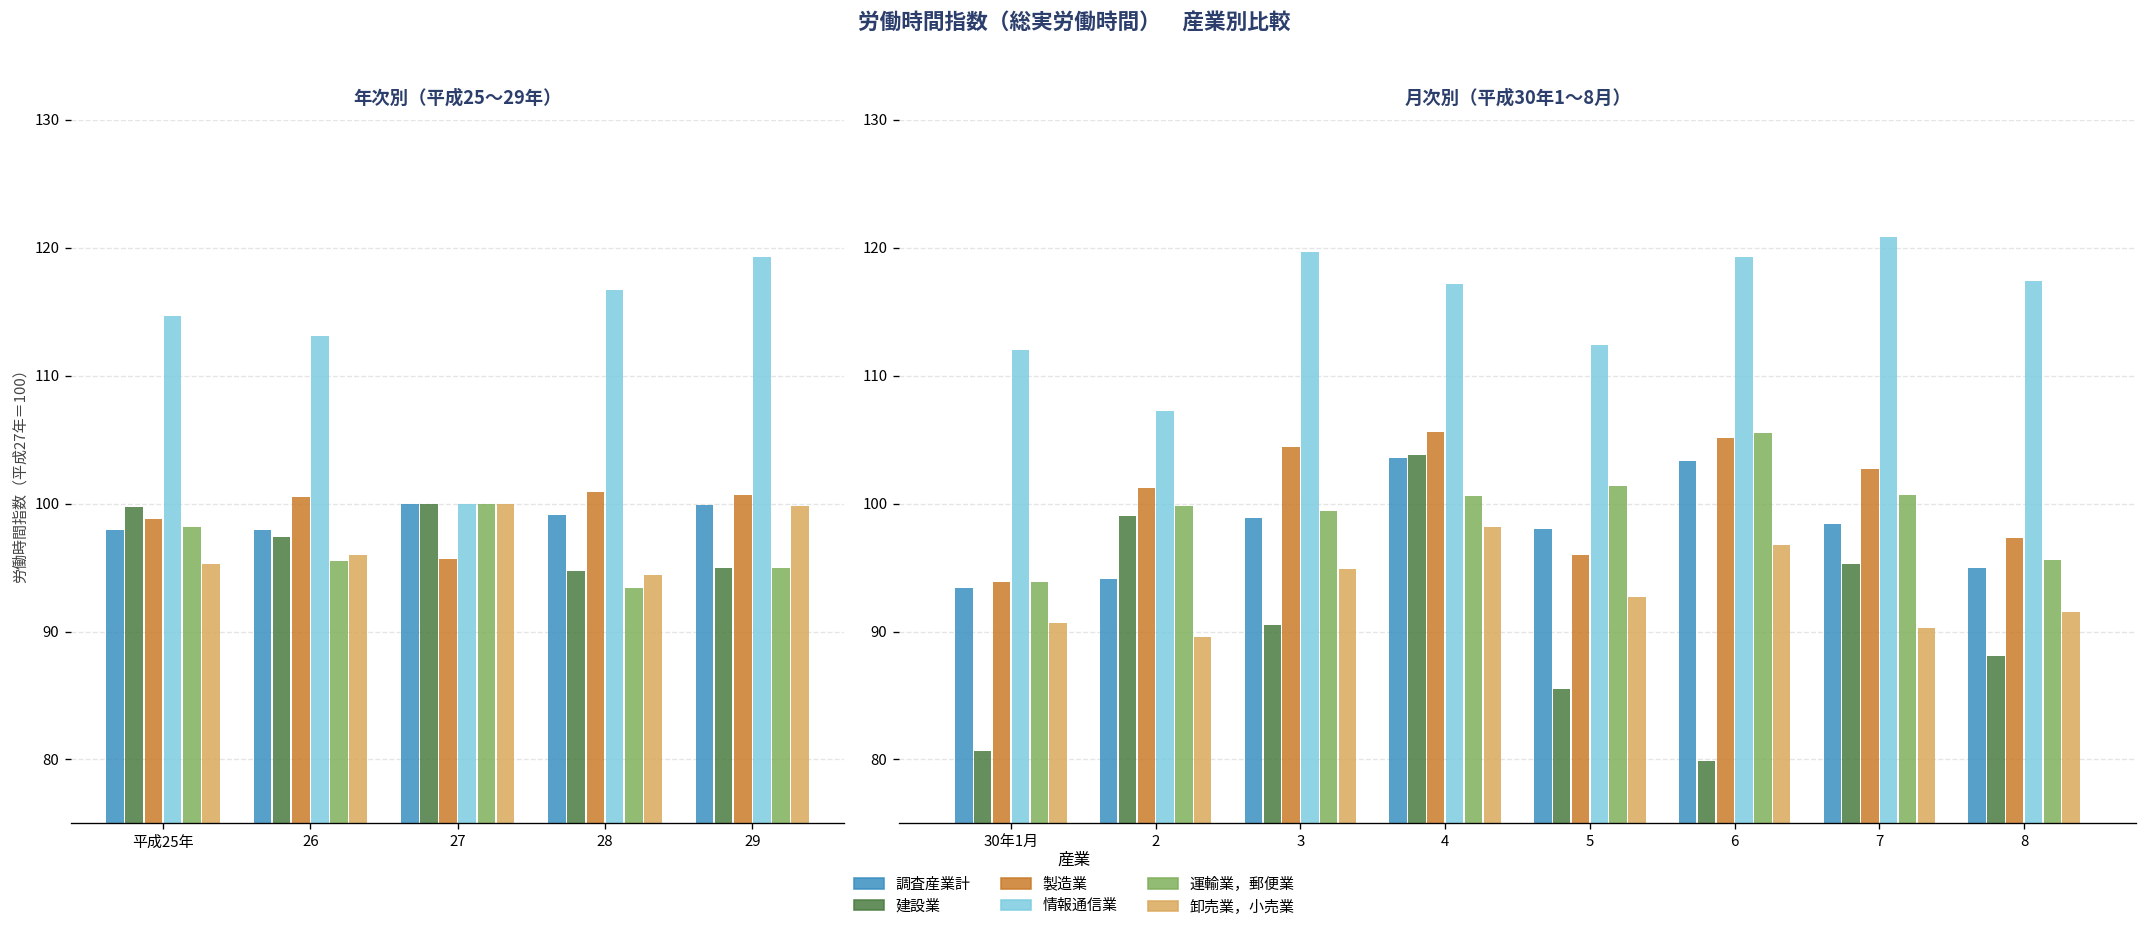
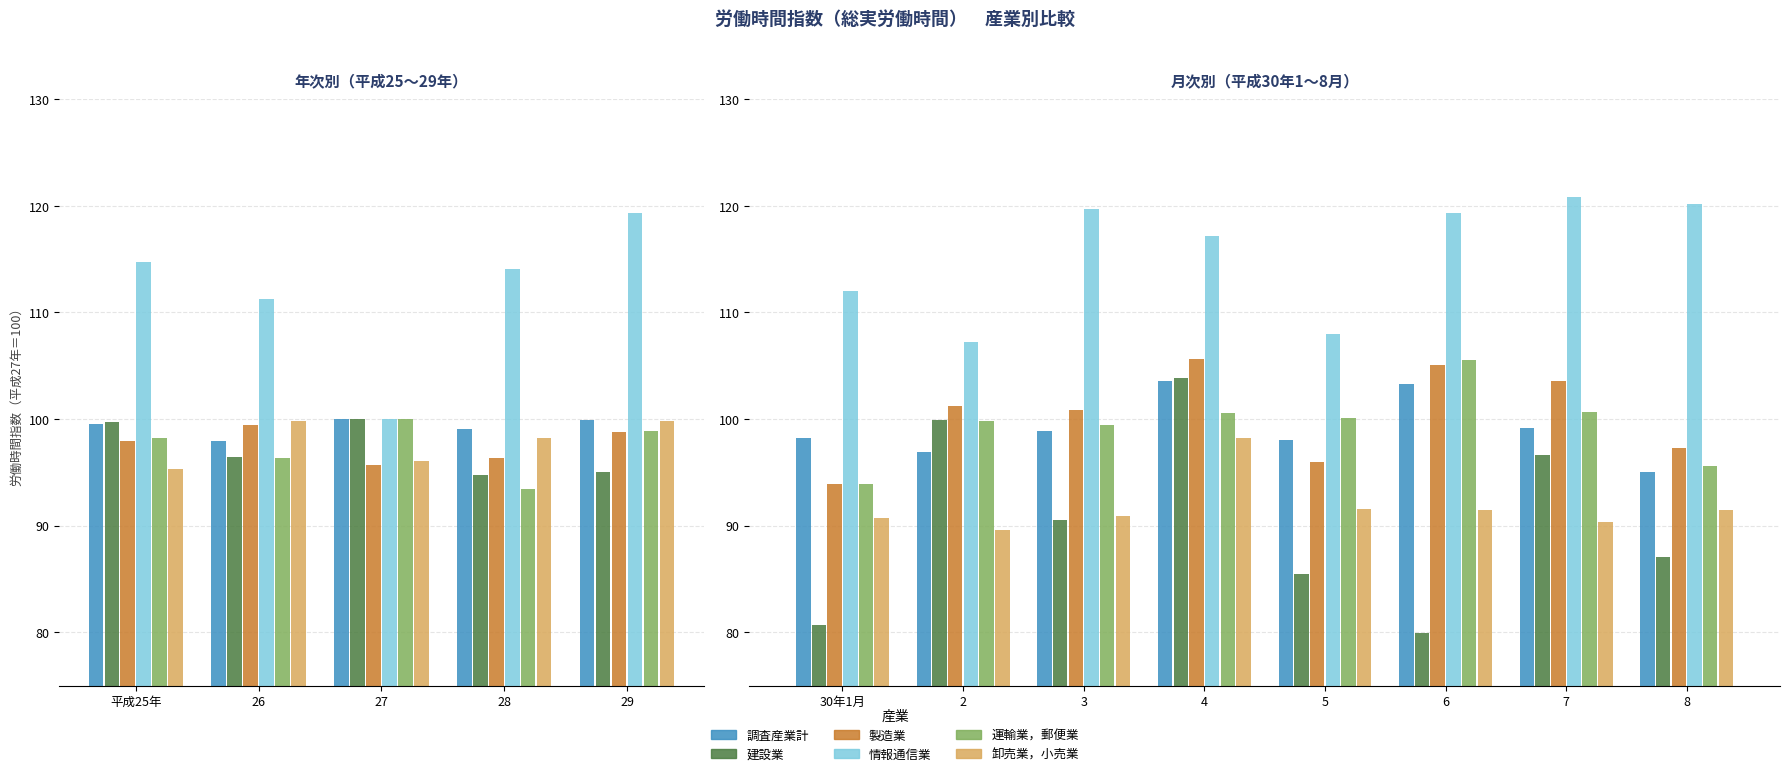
年次別（平成25〜29年）, 調査産業計, 平成25年: 97.9 -> 99.5
年次別（平成25〜29年）, 製造業, 平成25年: 98.8 -> 97.9
年次別（平成25〜29年）, 建設業, 26: 97.4 -> 96.4
年次別（平成25〜29年）, 製造業, 26: 100.5 -> 99.4
年次別（平成25〜29年）, 情報通信業, 26: 113.1 -> 111.3
年次別（平成25〜29年）, 運輸業，郵便業, 26: 95.5 -> 96.3
年次別（平成25〜29年）, 卸売業，小売業, 26: 96.0 -> 99.8
年次別（平成25〜29年）, 卸売業，小売業, 27: 100.0 -> 96.1
年次別（平成25〜29年）, 製造業, 28: 100.9 -> 96.3
年次別（平成25〜29年）, 情報通信業, 28: 116.7 -> 114.1
年次別（平成25〜29年）, 卸売業，小売業, 28: 94.4 -> 98.2
年次別（平成25〜29年）, 製造業, 29: 100.7 -> 98.8
年次別（平成25〜29年）, 運輸業，郵便業, 29: 95.0 -> 98.9
月次別（平成30年1〜8月）, 調査産業計, 30年1月: 93.4 -> 98.2
月次別（平成30年1〜8月）, 調査産業計, 2: 94.1 -> 96.9
月次別（平成30年1〜8月）, 建設業, 2: 99.0 -> 99.9
月次別（平成30年1〜8月）, 製造業, 3: 104.4 -> 100.8
月次別（平成30年1〜8月）, 卸売業，小売業, 3: 94.9 -> 90.9
月次別（平成30年1〜8月）, 情報通信業, 5: 112.4 -> 108.0
月次別（平成30年1〜8月）, 運輸業，郵便業, 5: 101.4 -> 100.1
月次別（平成30年1〜8月）, 卸売業，小売業, 5: 92.7 -> 91.6
月次別（平成30年1〜8月）, 卸売業，小売業, 6: 96.8 -> 91.5
月次別（平成30年1〜8月）, 調査産業計, 7: 98.4 -> 99.2
月次別（平成30年1〜8月）, 建設業, 7: 95.3 -> 96.6
月次別（平成30年1〜8月）, 製造業, 7: 102.7 -> 103.6
月次別（平成30年1〜8月）, 建設業, 8: 88.1 -> 87.1
月次別（平成30年1〜8月）, 情報通信業, 8: 117.4 -> 120.2
